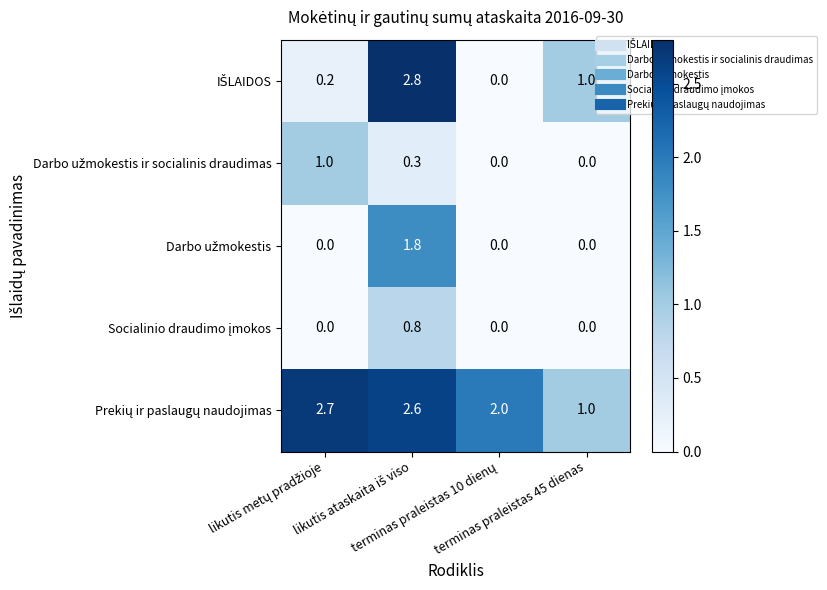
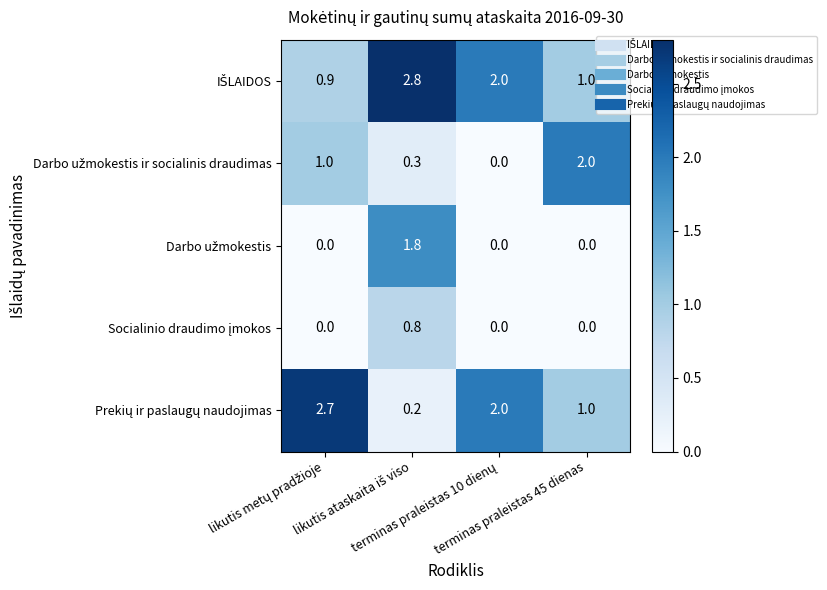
IŠLAIDOS, likutis metų pradžioje: 0.2 -> 0.9
IŠLAIDOS, terminas praleistas 10 dienų: 0.0 -> 2.0
Darbo užmokestis ir socialinis draudimas, terminas praleistas 45 dienas: 0.0 -> 2.0
Prekių ir paslaugų naudojimas, likutis ataskaita iš viso: 2.6 -> 0.2
